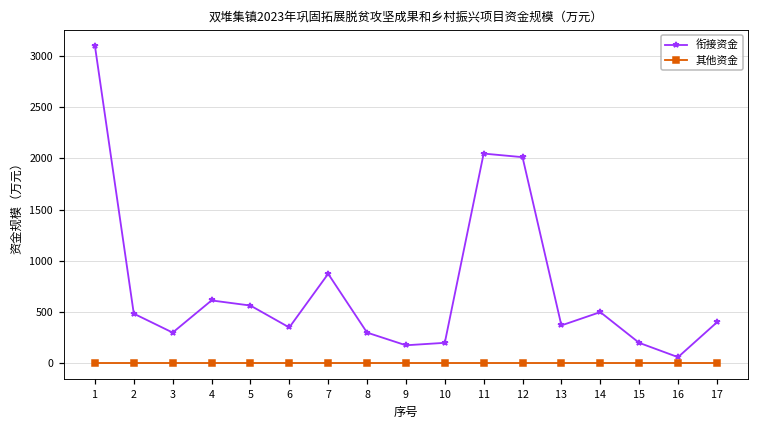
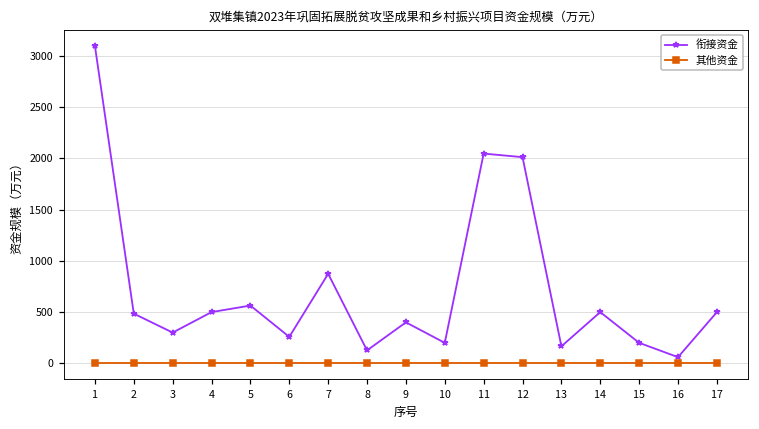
衔接资金, 4: 600 -> 500
衔接资金, 6: 400 -> 300
衔接资金, 8: 300 -> 100
衔接资金, 9: 200 -> 400
衔接资金, 13: 400 -> 200
衔接资金, 17: 400 -> 500
